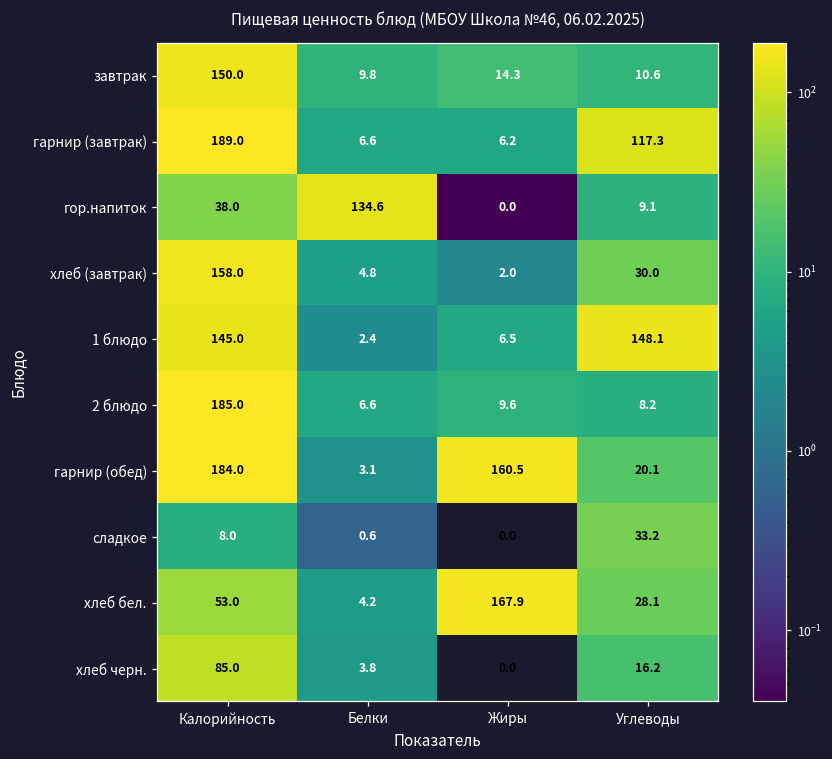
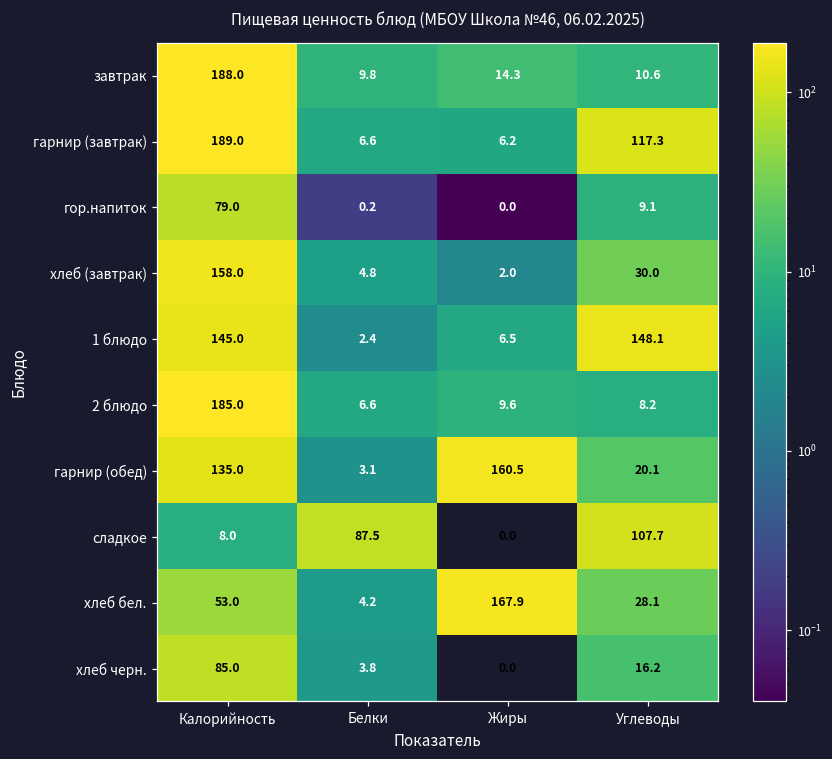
завтрак, Калорийность: 150.0 -> 188.0
гор.напиток, Калорийность: 38.0 -> 79.0
гор.напиток, Белки: 134.6 -> 0.2
гарнир (обед), Калорийность: 184.0 -> 135.0
сладкое, Белки: 0.6 -> 87.5
сладкое, Углеводы: 33.2 -> 107.7
